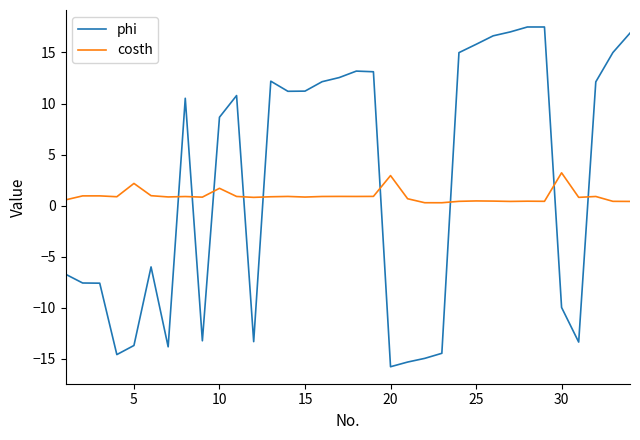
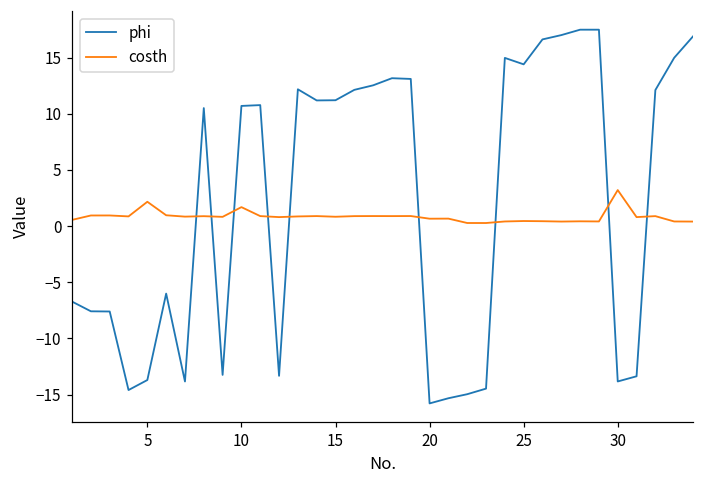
phi, 10: 8.7 -> 10.7
costh, 20: 2.9 -> 0.7
phi, 25: 15.8 -> 14.4
phi, 30: -10.0 -> -13.8
